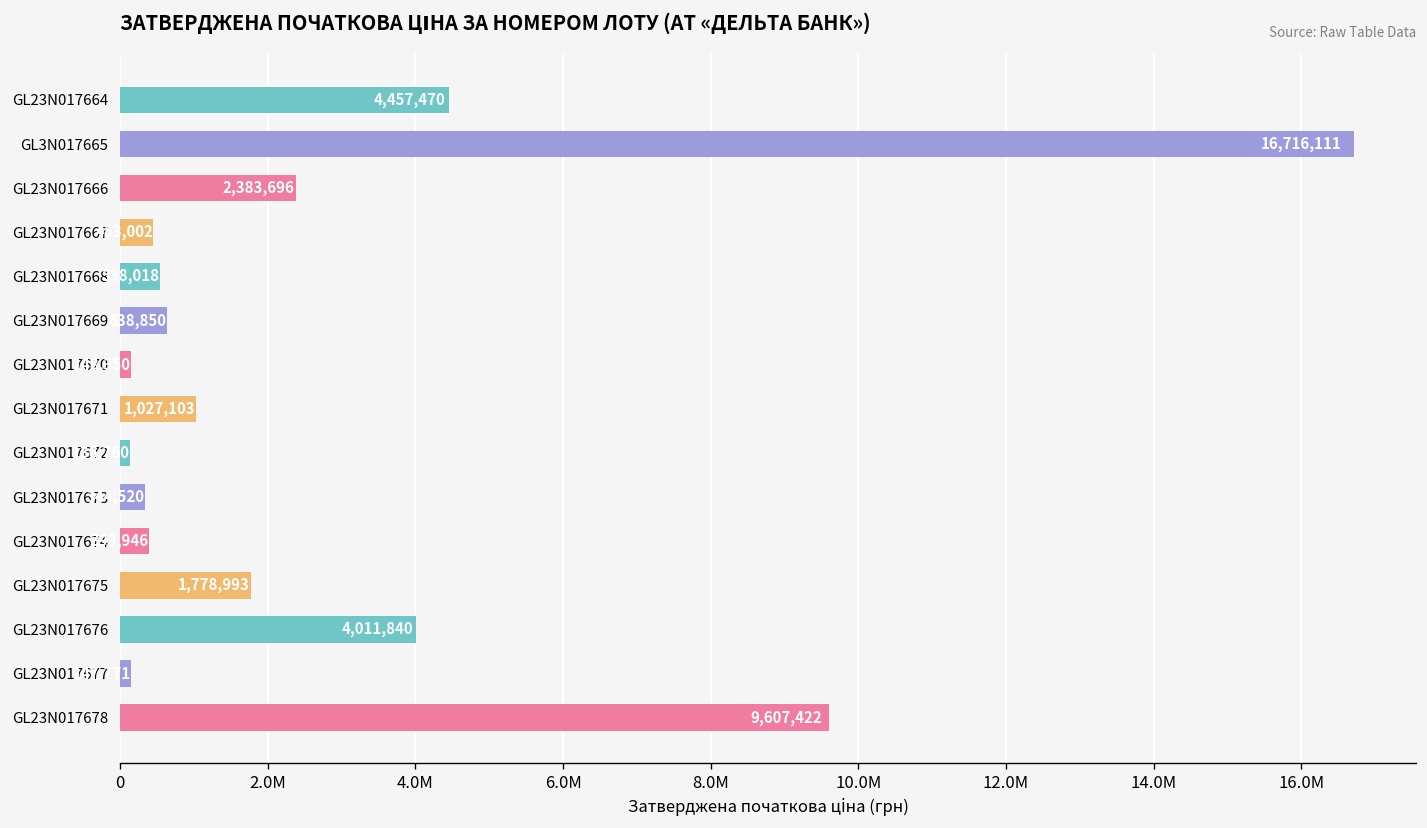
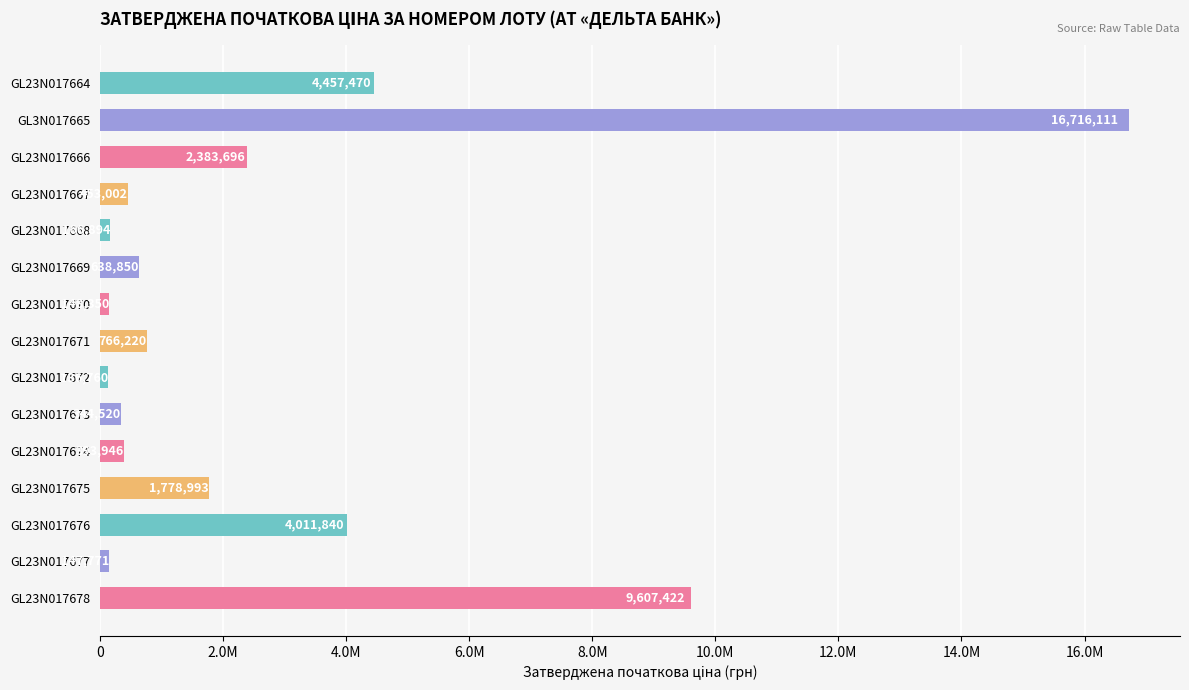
GL23N017668: 500000 -> 200000
GL23N017671: 1,027,103 -> 766,220
